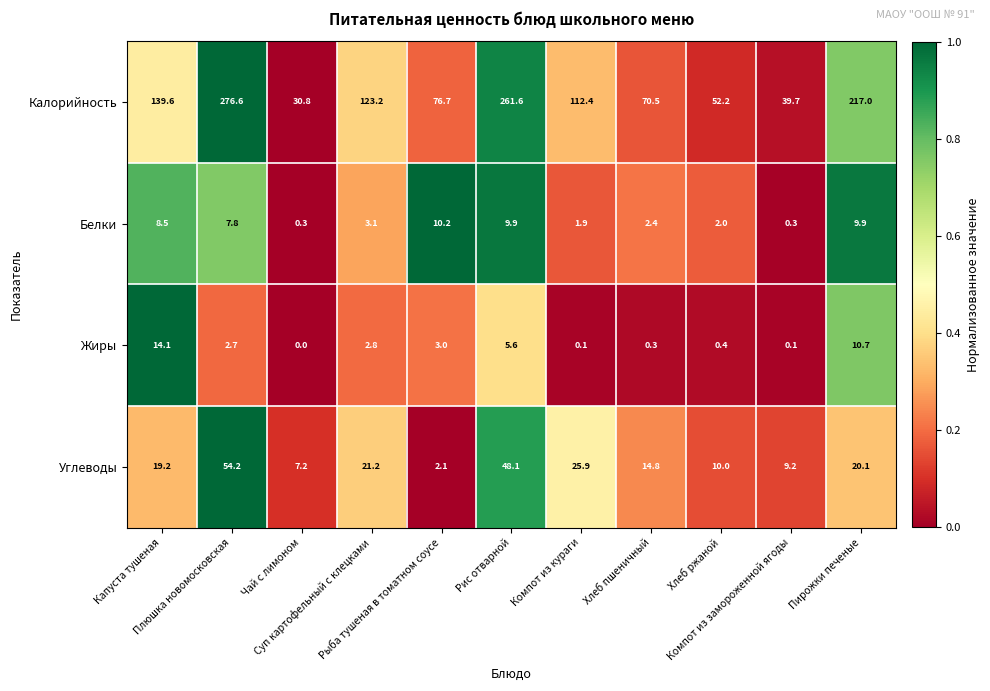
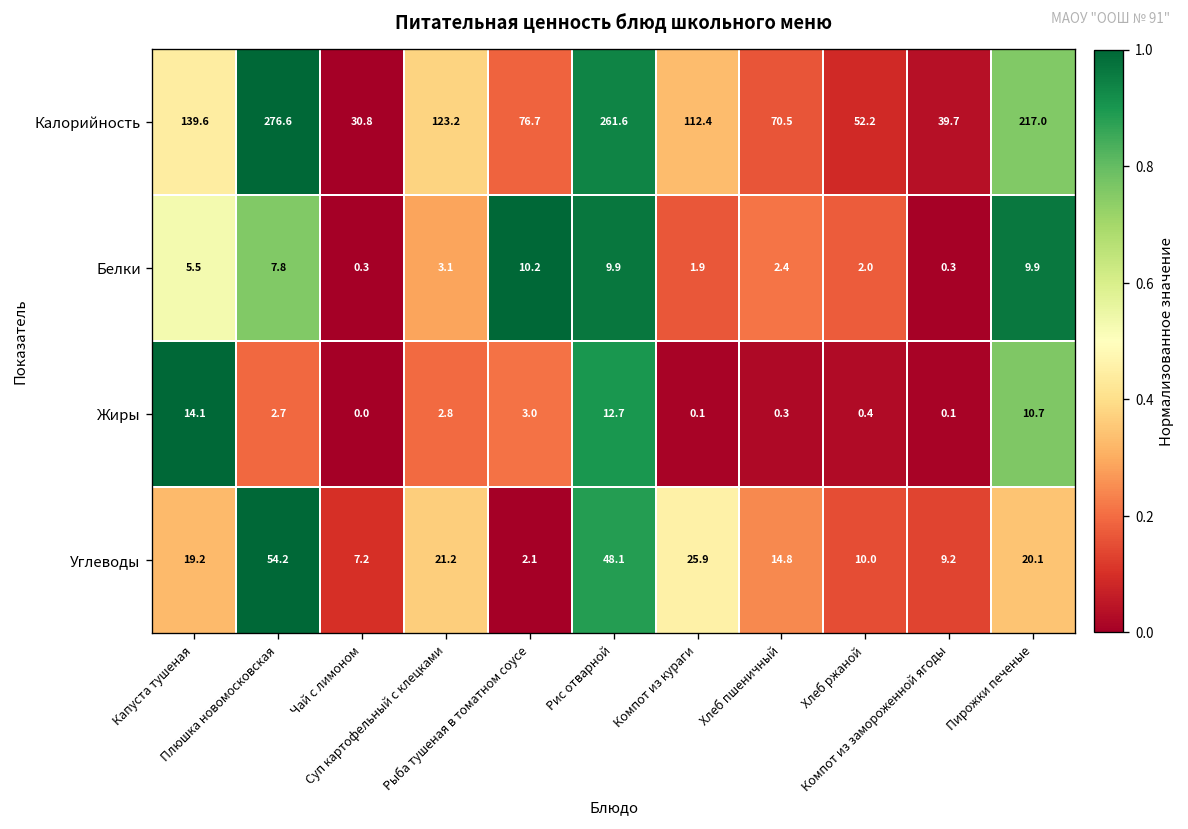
Белки, Капуста тушеная: 8.5 -> 5.5
Жиры, Рис отварной: 5.6 -> 12.7
